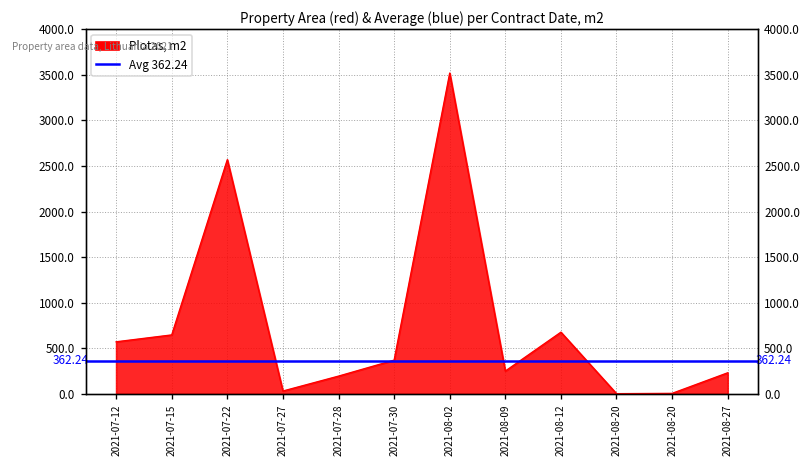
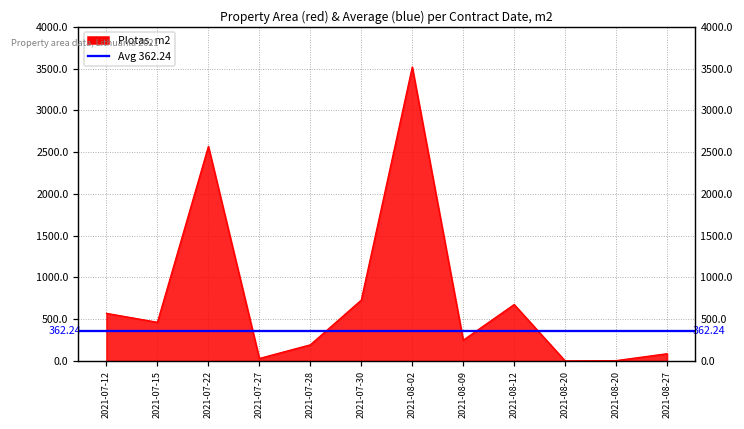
2021-07-15: 600 -> 500
2021-07-30: 400 -> 700
2021-08-27: 200 -> 100
